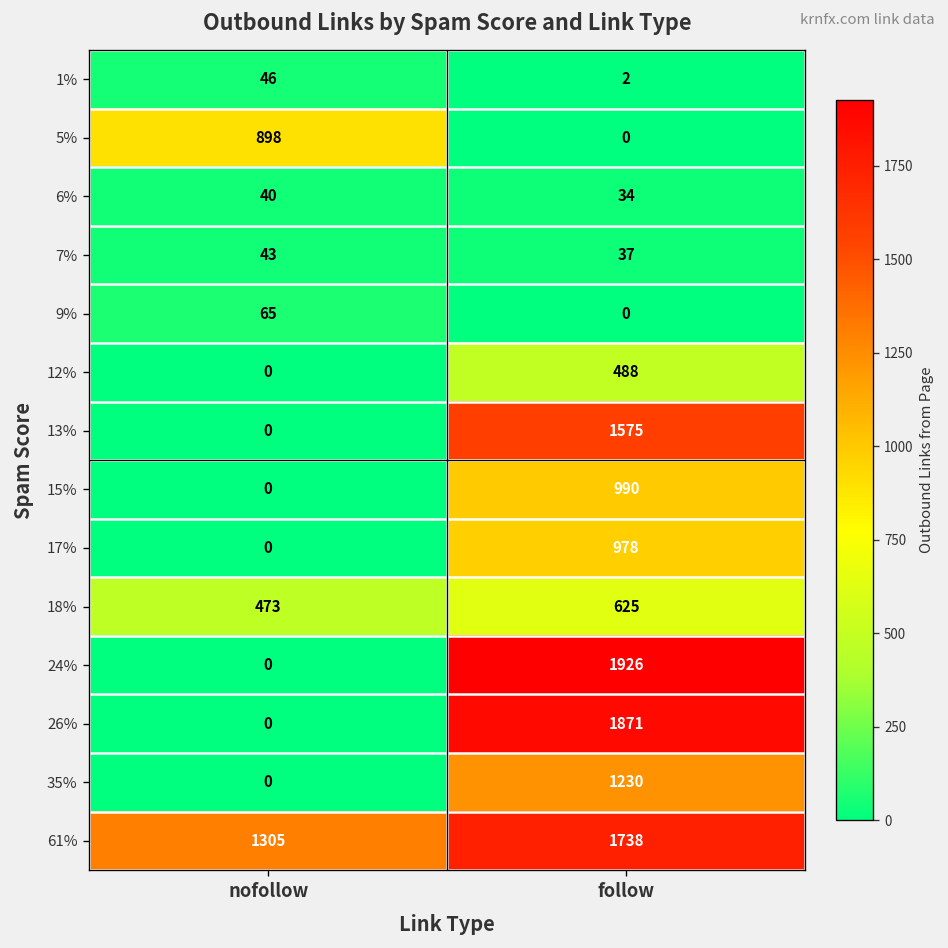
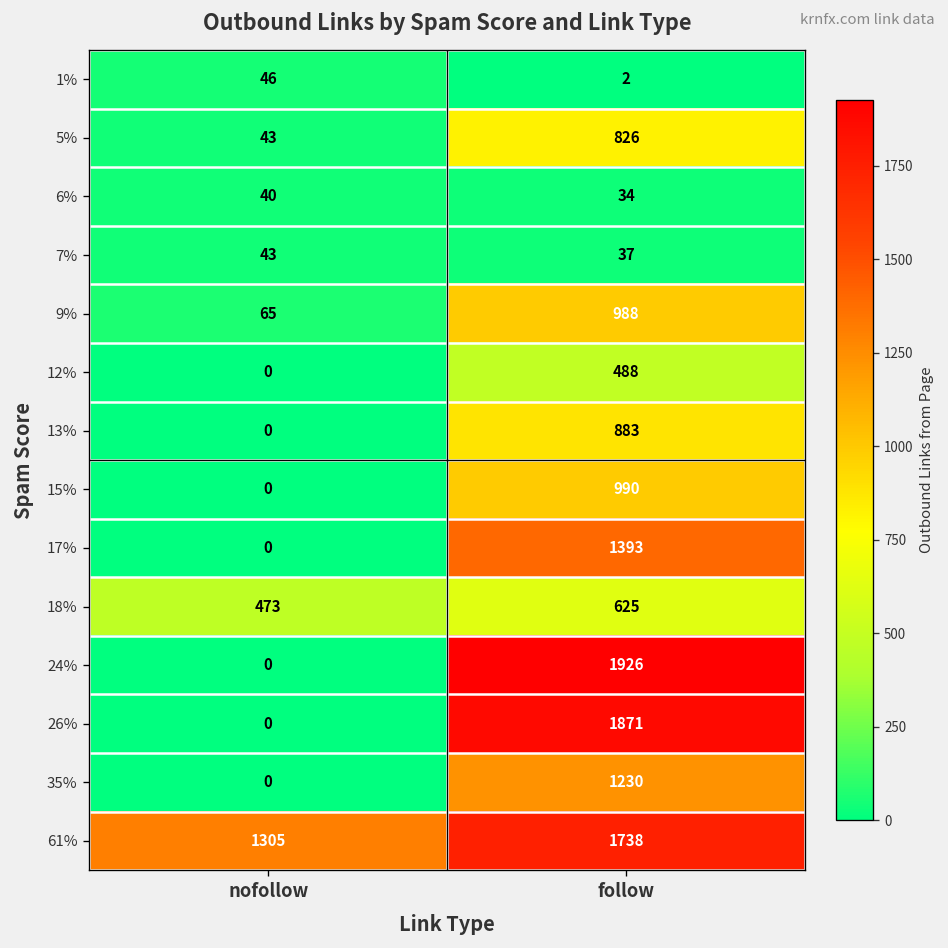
5%, nofollow: 898 -> 43
5%, follow: 0 -> 826
9%, follow: 0 -> 988
13%, follow: 1575 -> 883
17%, follow: 978 -> 1393
